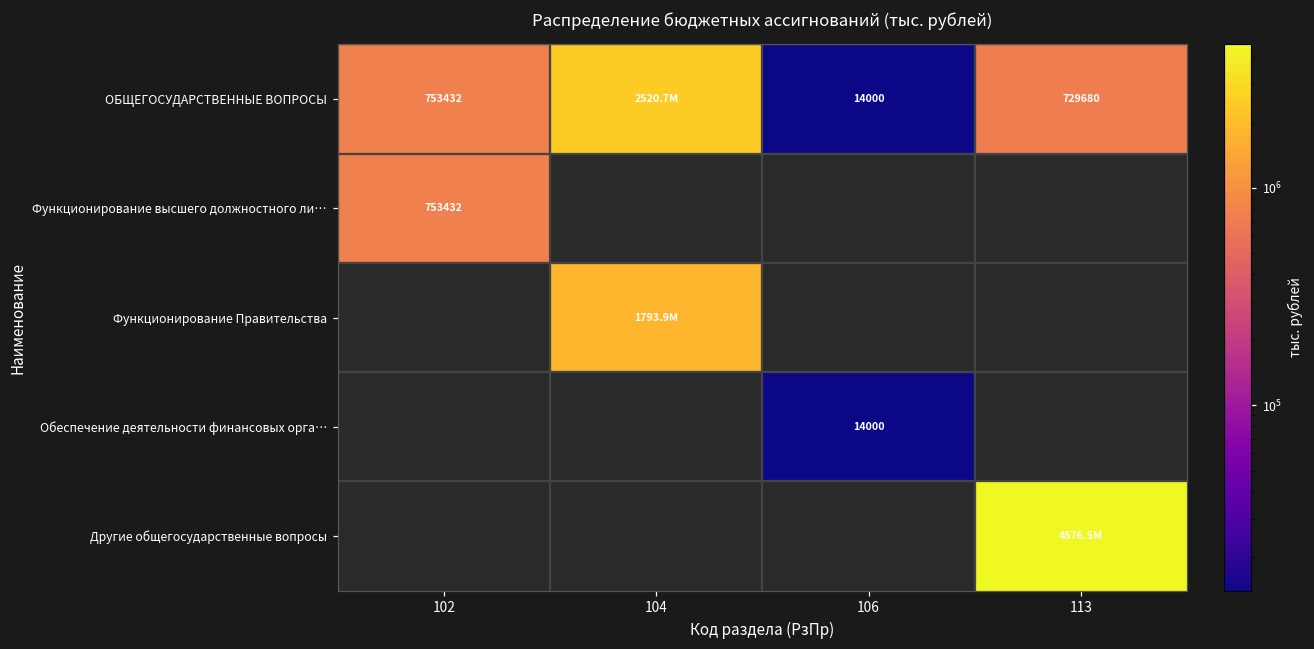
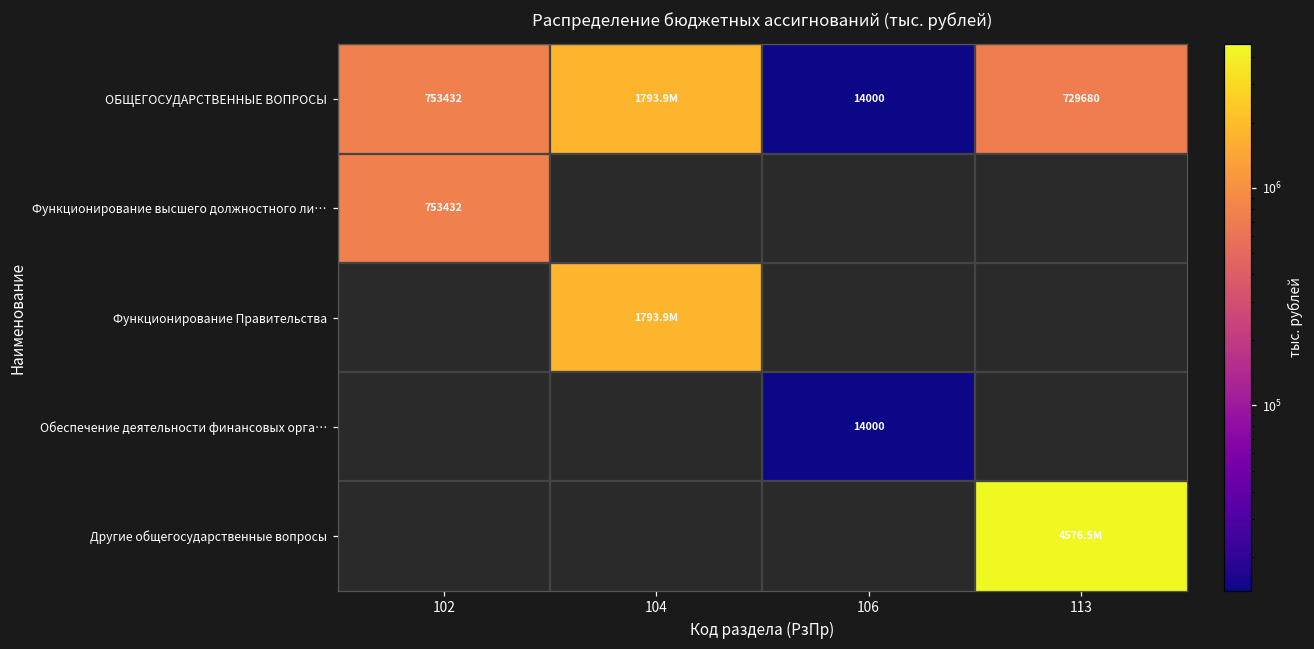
ОБЩЕГОСУДАРСТВЕННЫЕ ВОПРОСЫ, 104: 2520.7M -> 1793.9M
